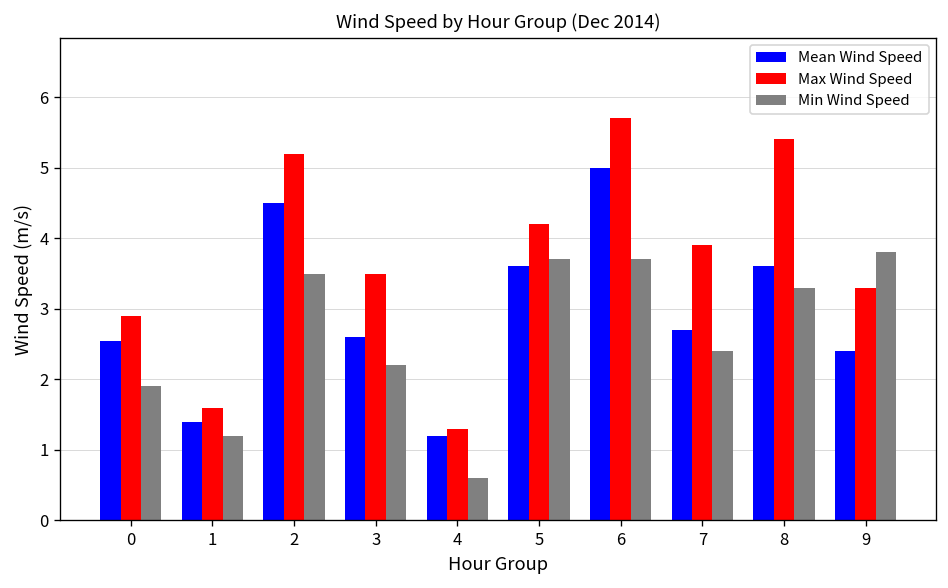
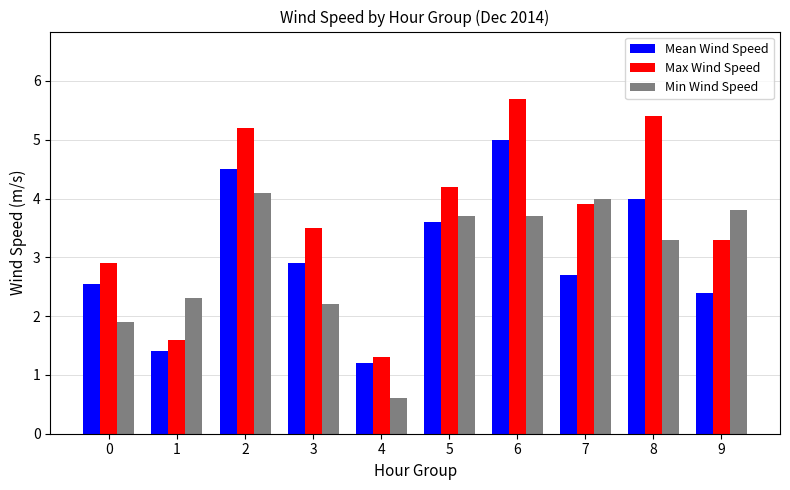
Min Wind Speed, 1: 1.2 -> 2.3
Min Wind Speed, 2: 3.5 -> 4.1
Mean Wind Speed, 3: 2.6 -> 2.9
Min Wind Speed, 7: 2.4 -> 4.0
Mean Wind Speed, 8: 3.6 -> 4.0
